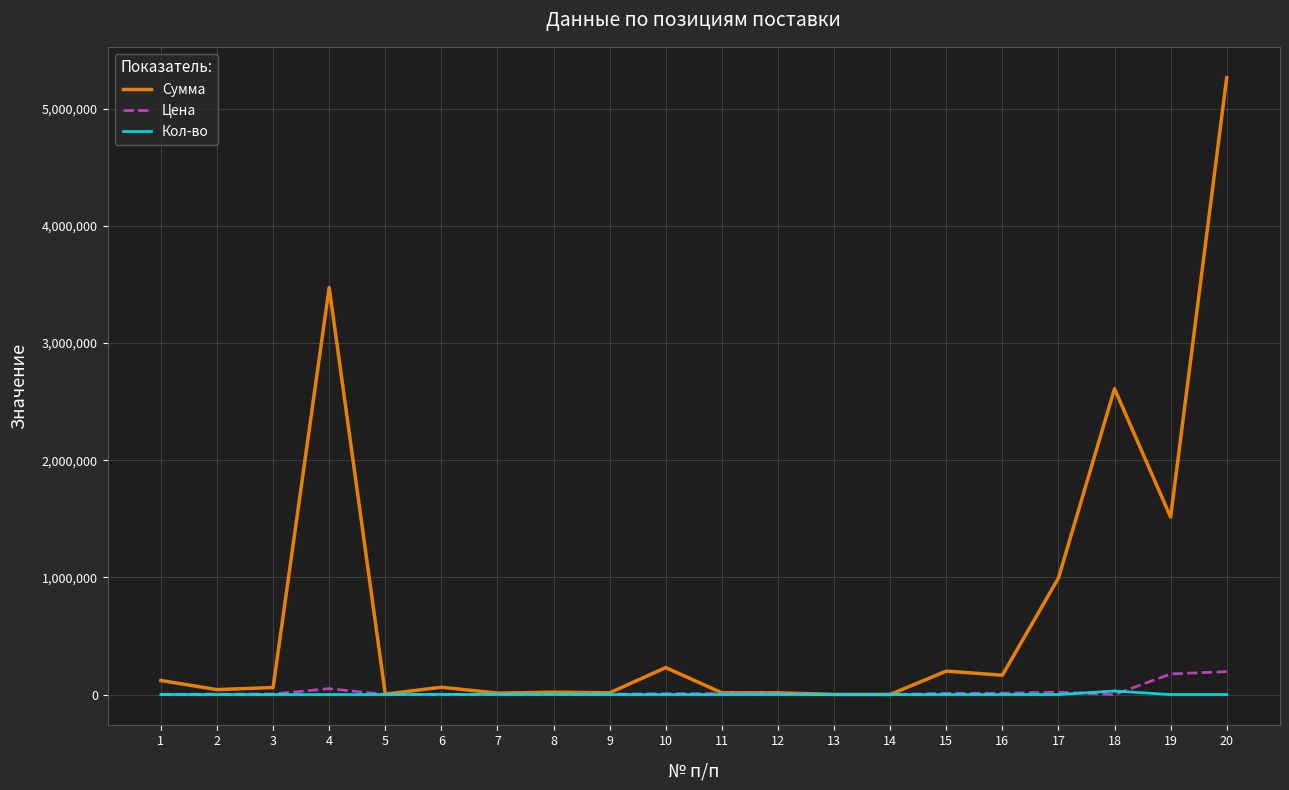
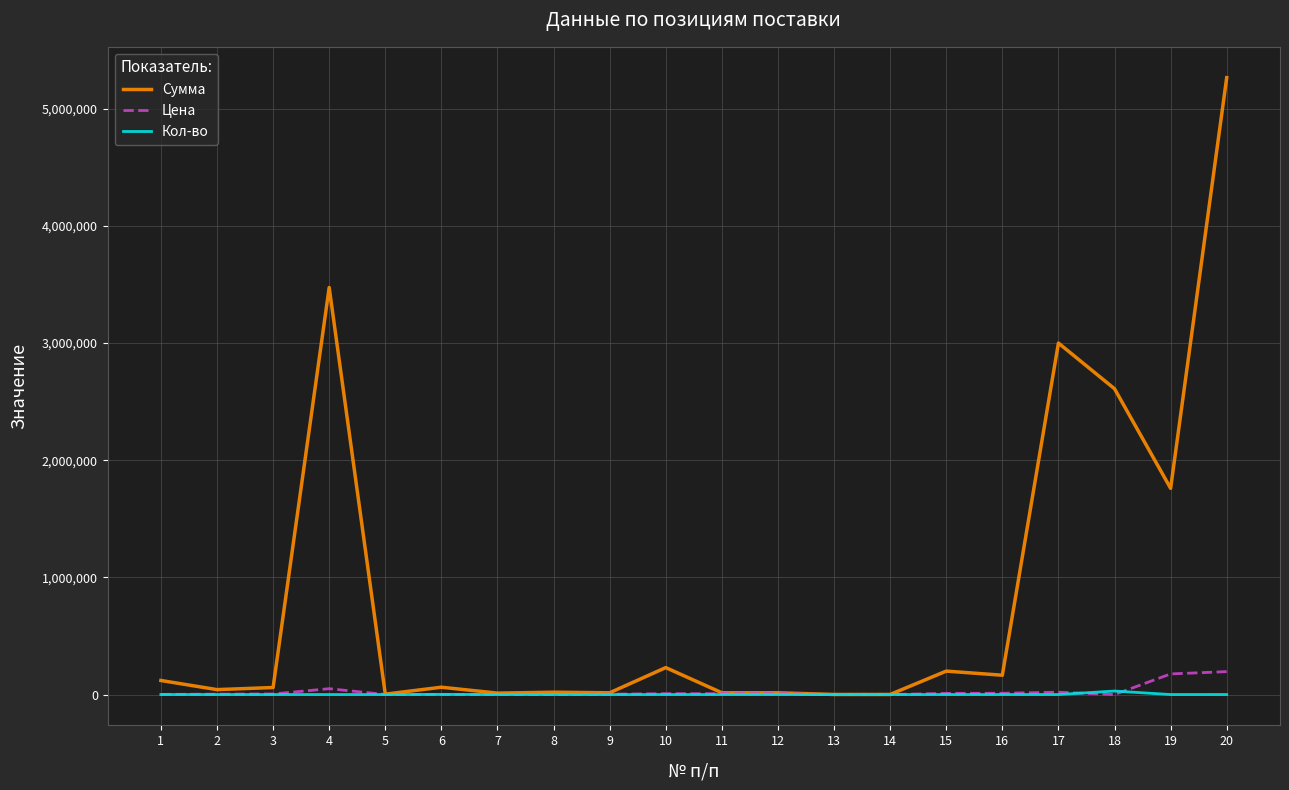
Сумма, 17: 990,000 -> 3,000,000
Сумма, 19: 1,510,000 -> 1,760,000
